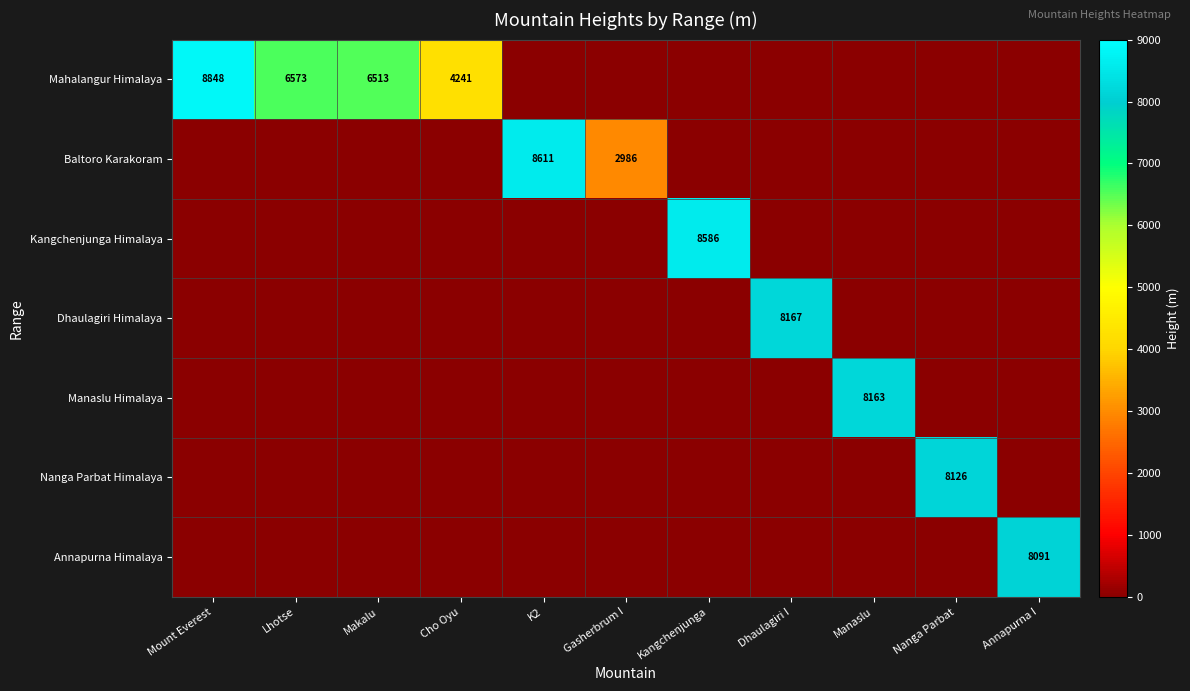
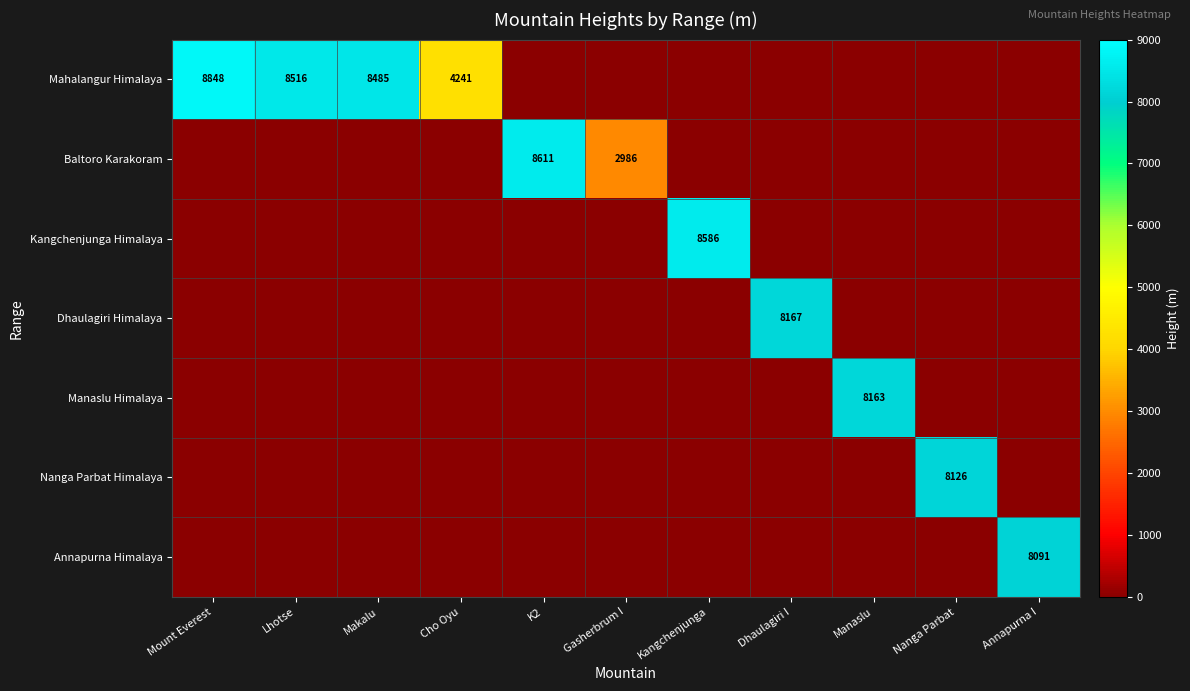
Mahalangur Himalaya, Lhotse: 6573 -> 8516
Mahalangur Himalaya, Makalu: 6513 -> 8485
